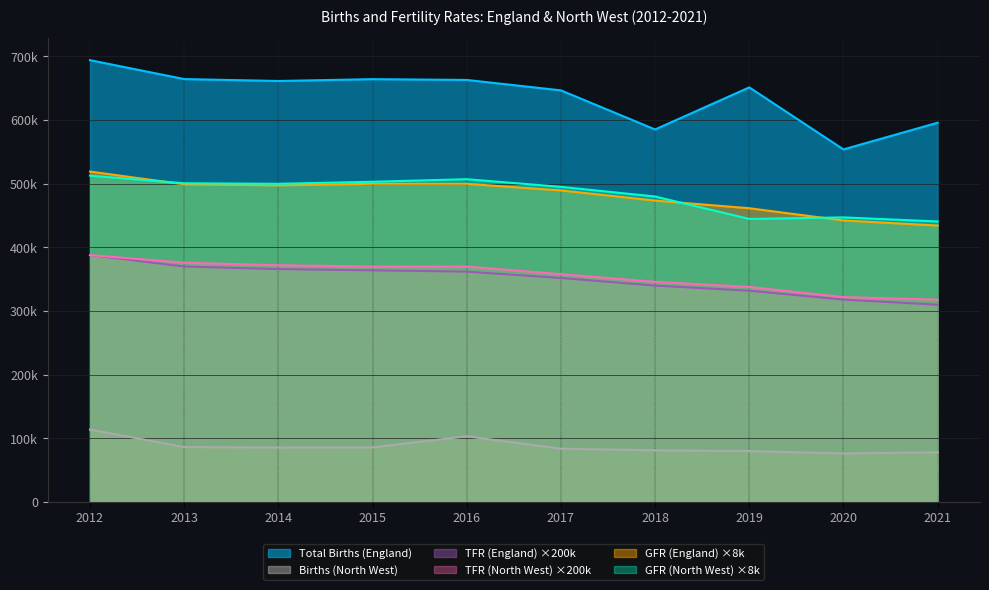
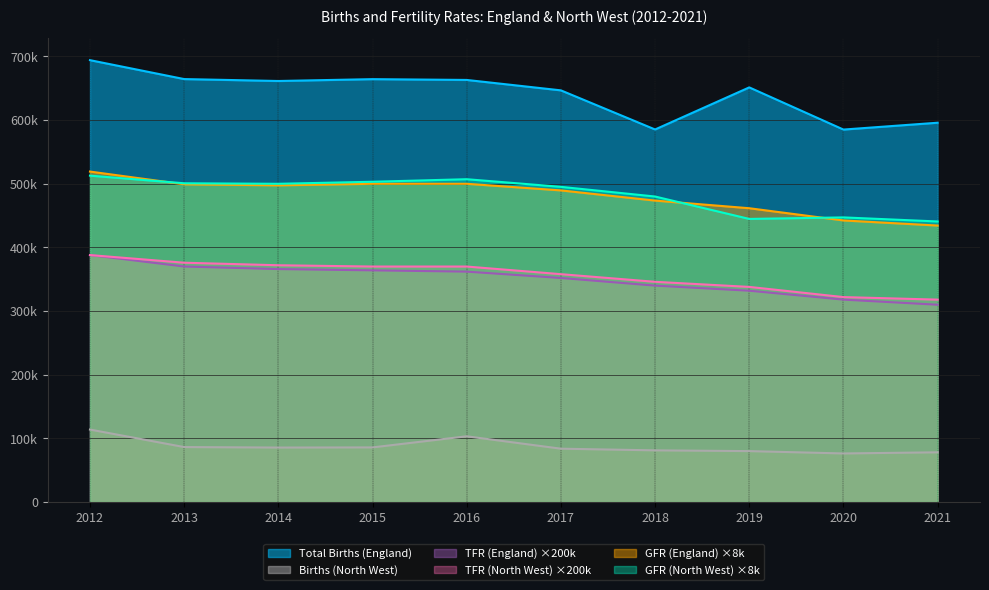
Total Births (England), 2020: 550000 -> 590000
